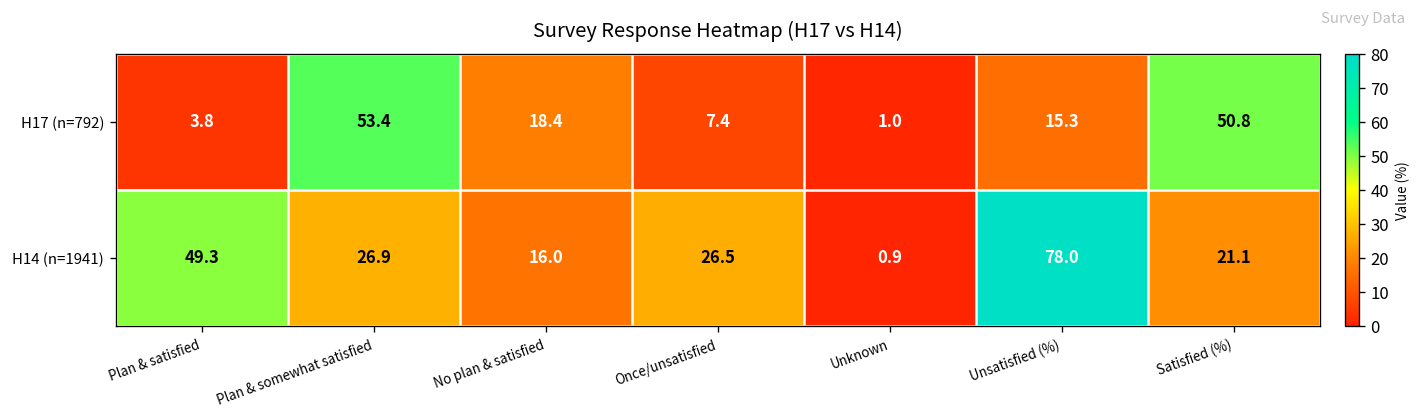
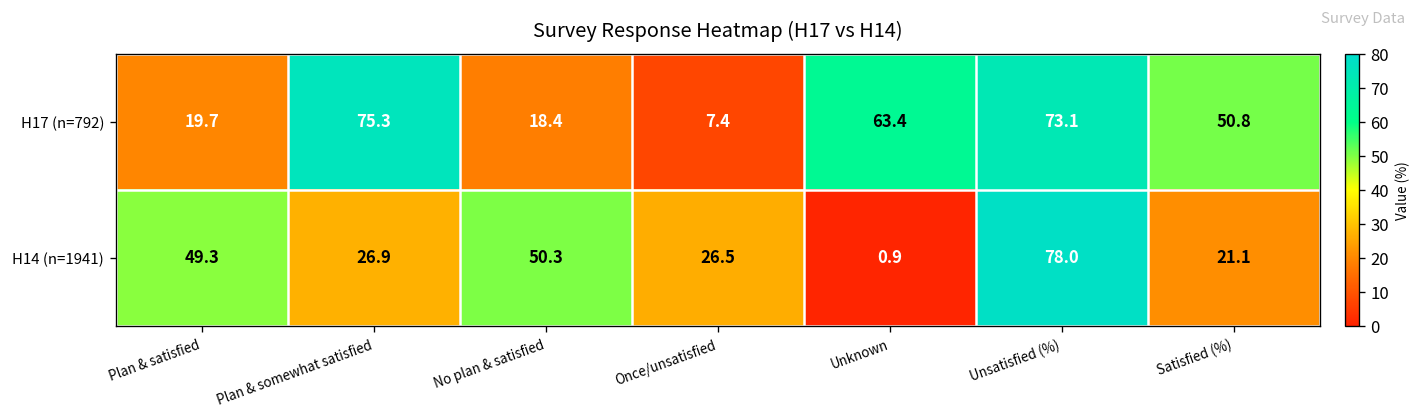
H17 (n=792), Plan & satisfied: 3.8 -> 19.7
H17 (n=792), Plan & somewhat satisfied: 53.4 -> 75.3
H17 (n=792), Unknown: 1.0 -> 63.4
H17 (n=792), Unsatisfied (%): 15.3 -> 73.1
H14 (n=1941), No plan & satisfied: 16.0 -> 50.3
